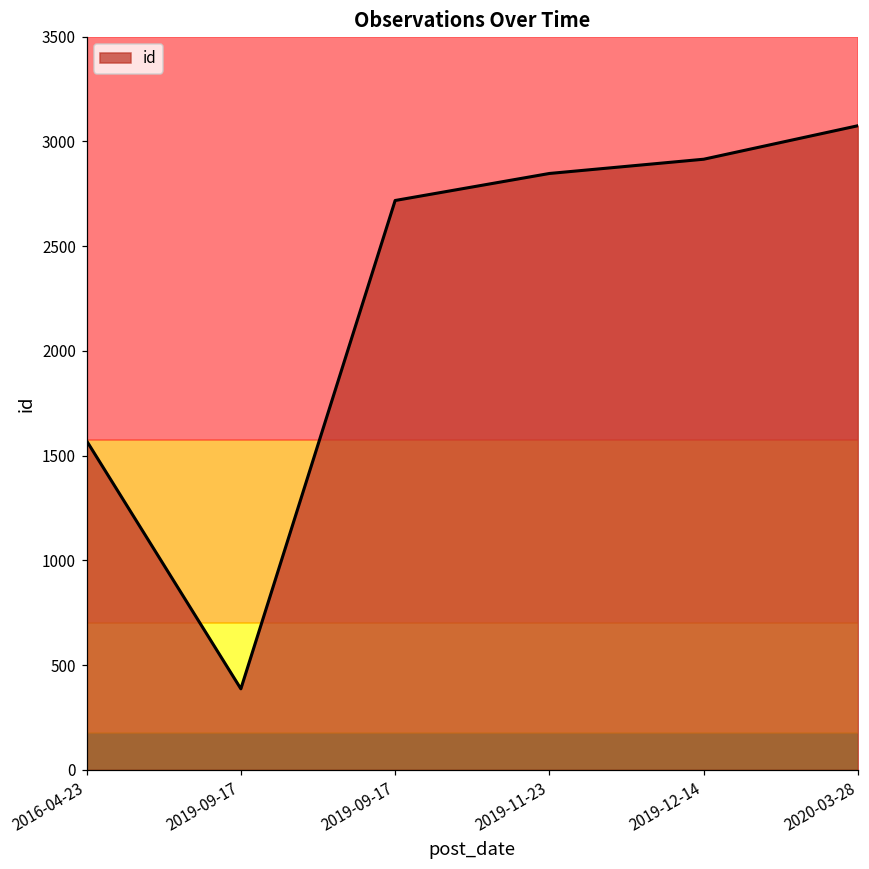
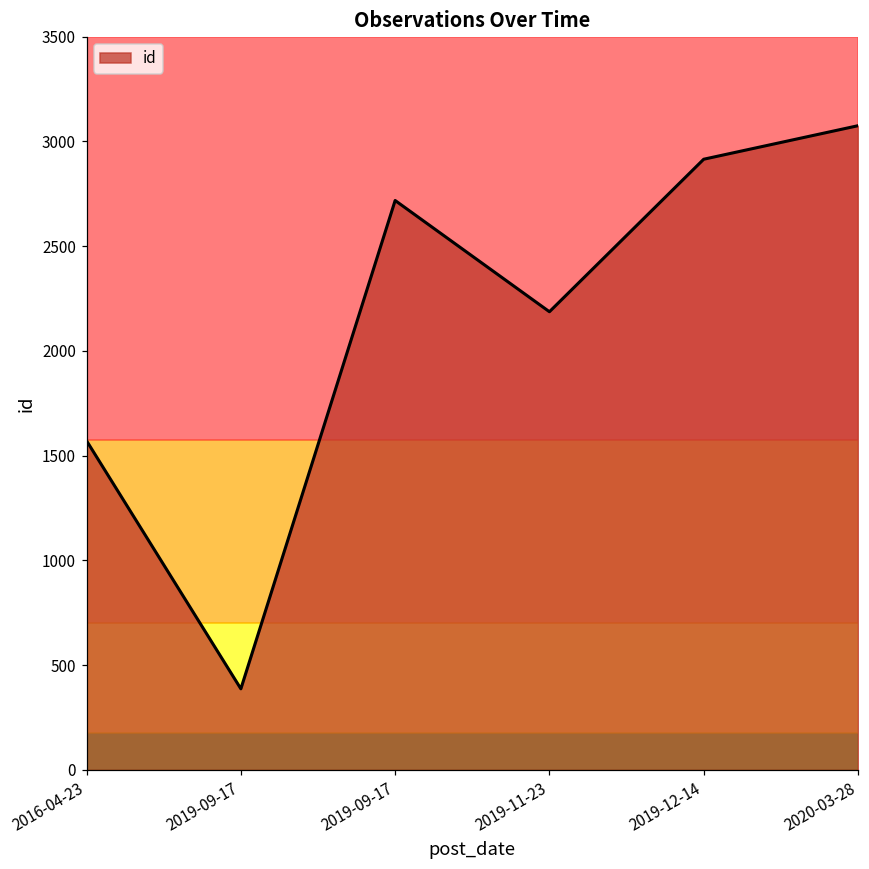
2019-11-23: 2850 -> 2190
